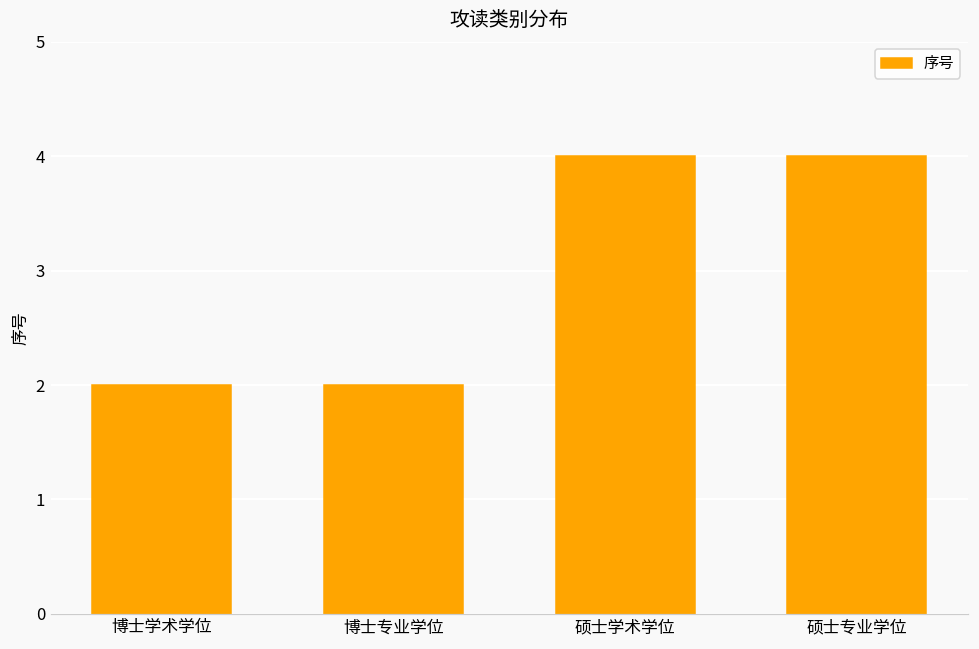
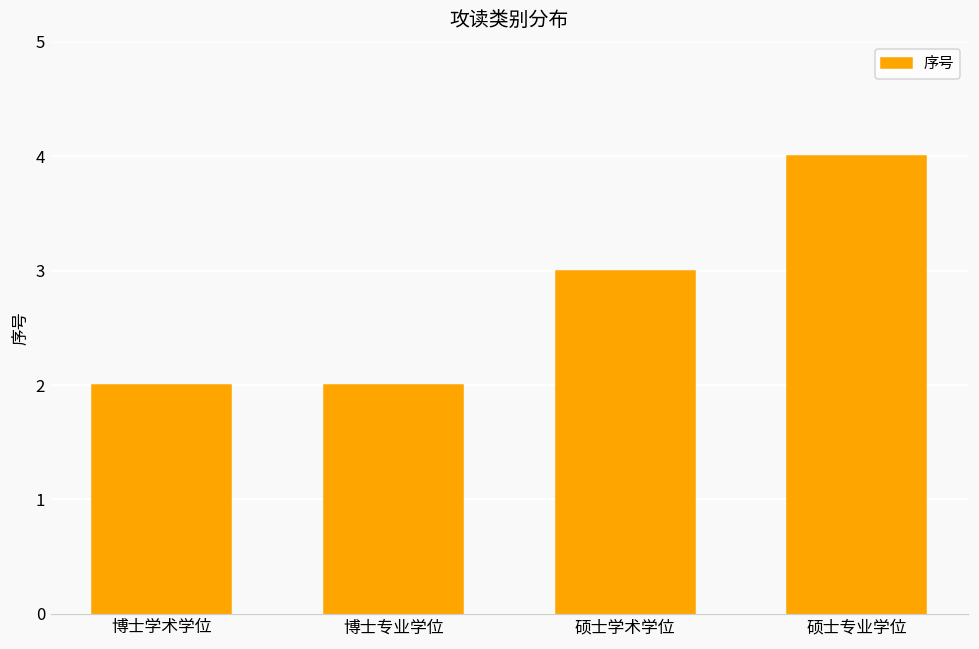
硕士学术学位: 4 -> 3
